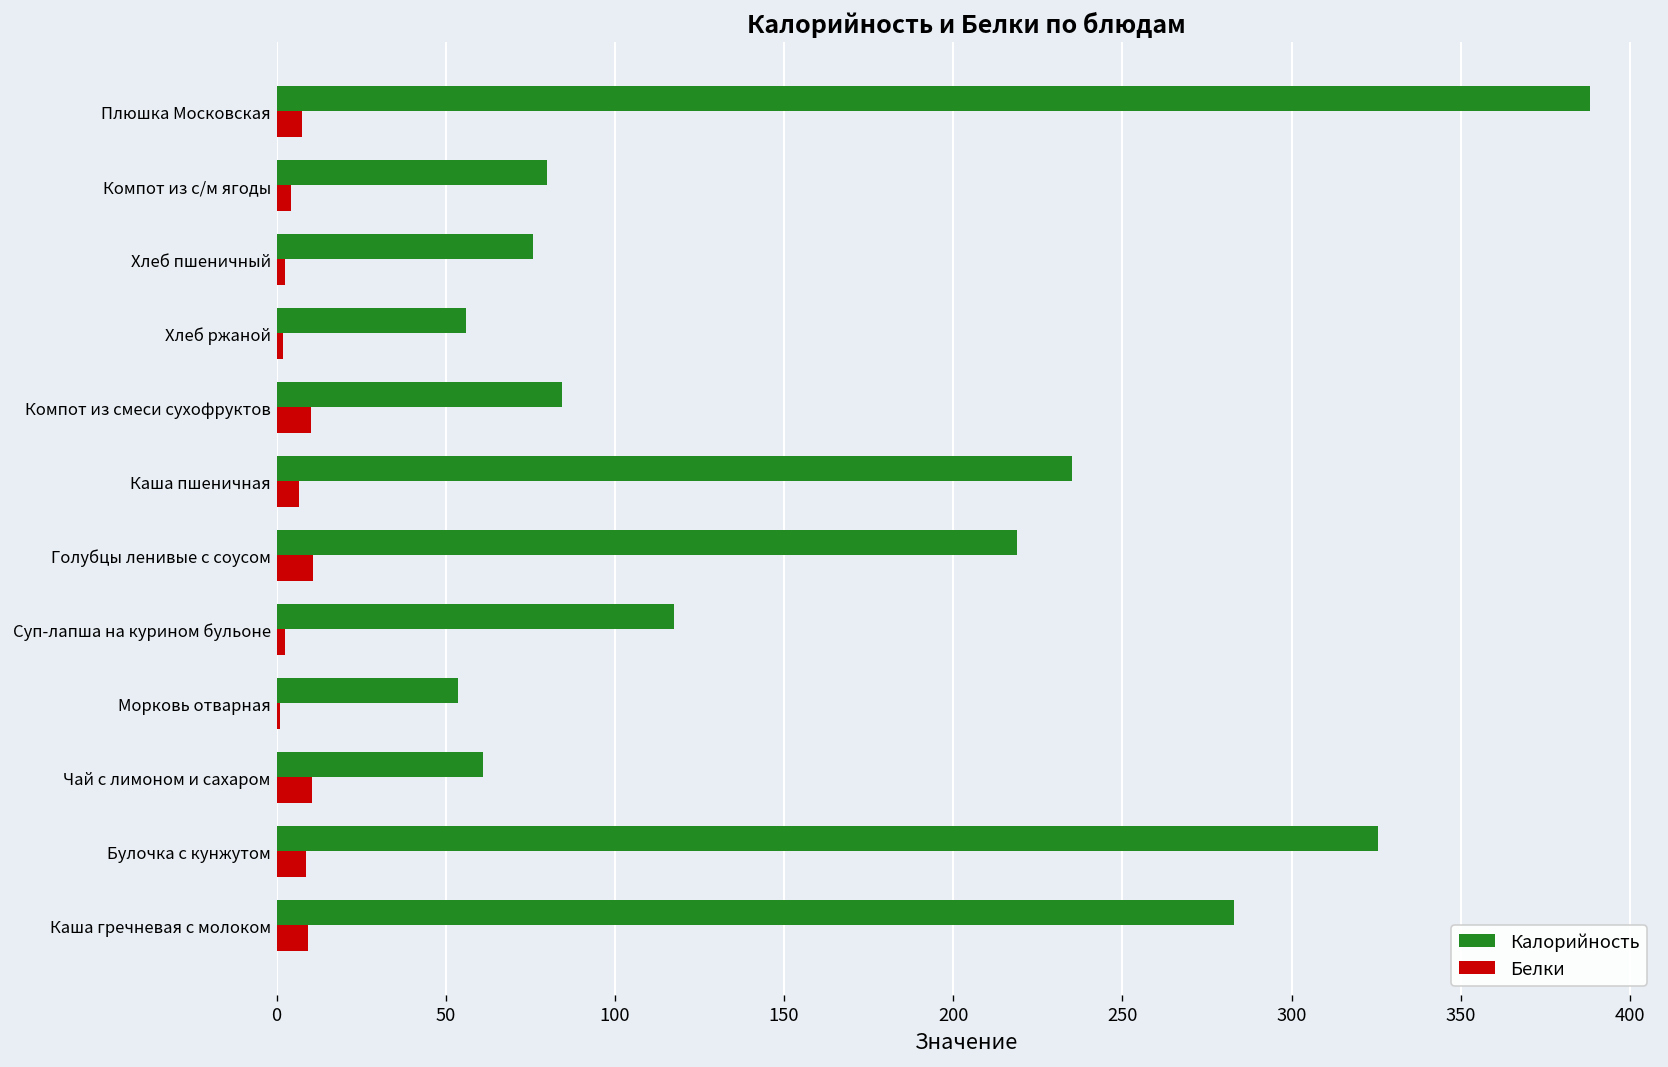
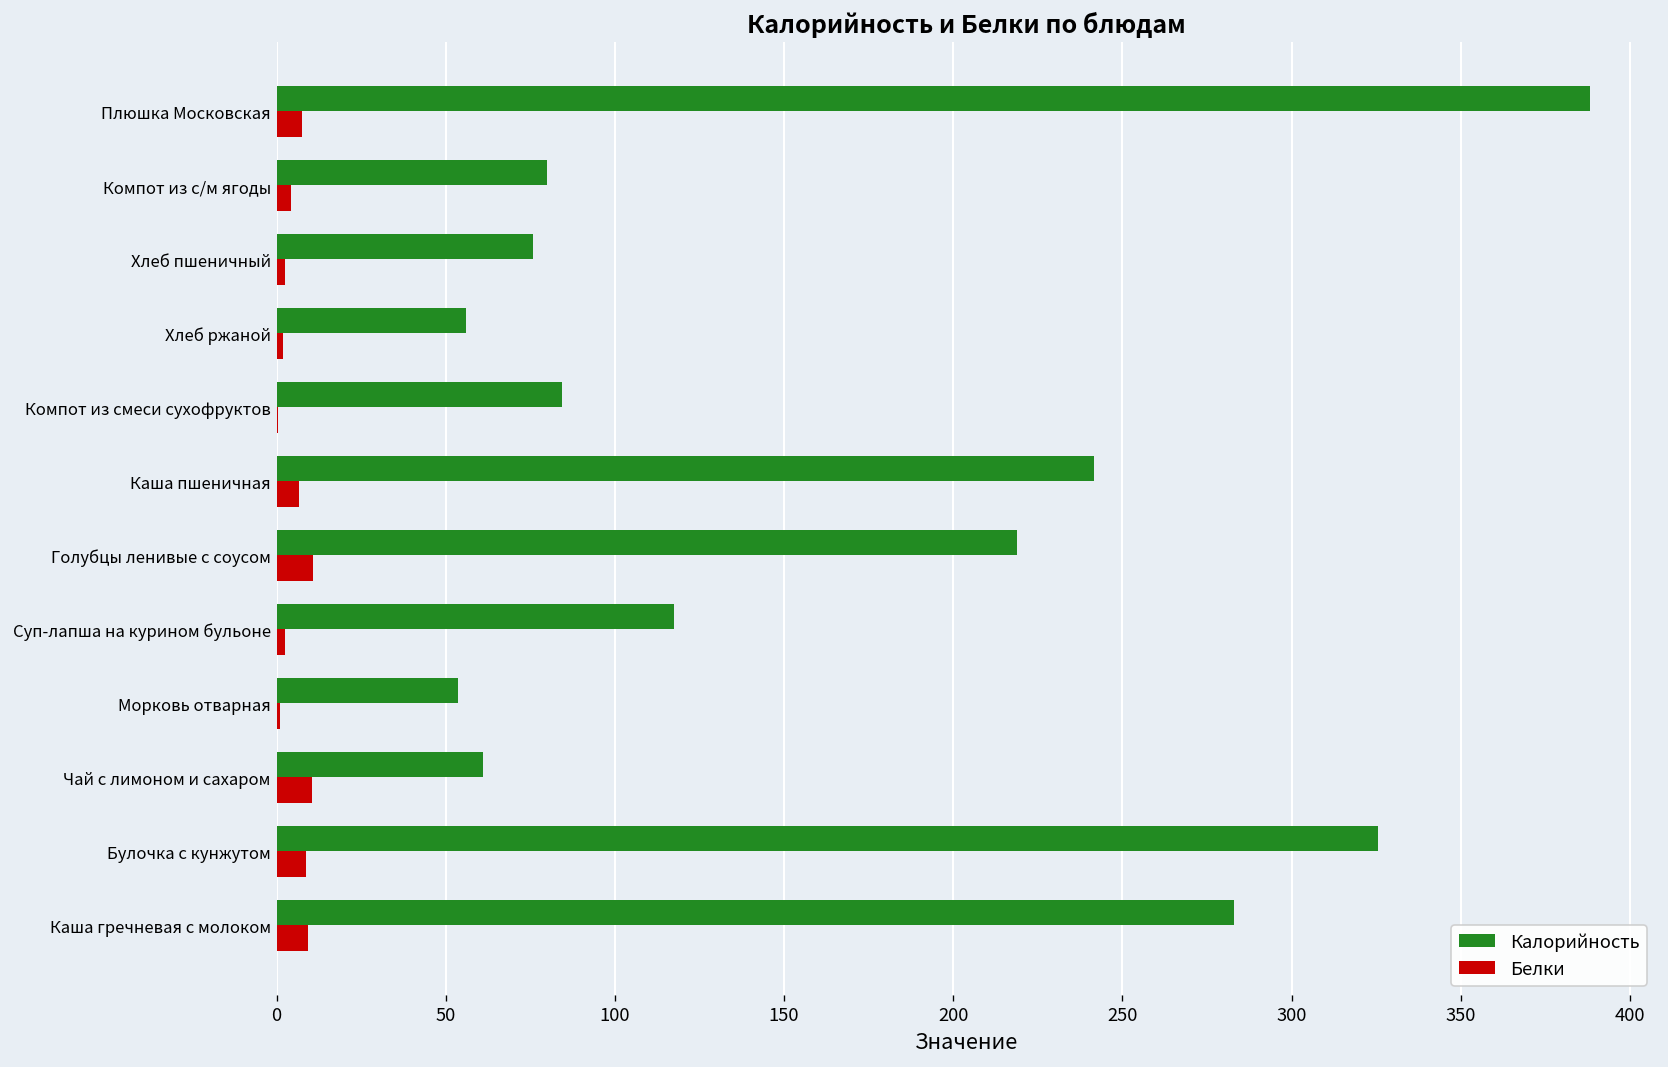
Белки, Компот из смеси сухофруктов: 10 -> 0
Калорийность, Каша пшеничная: 235 -> 242
